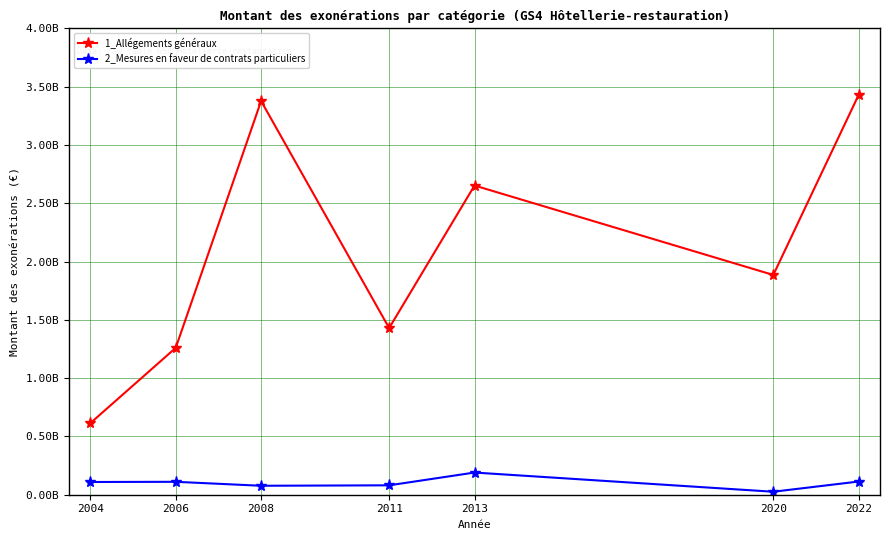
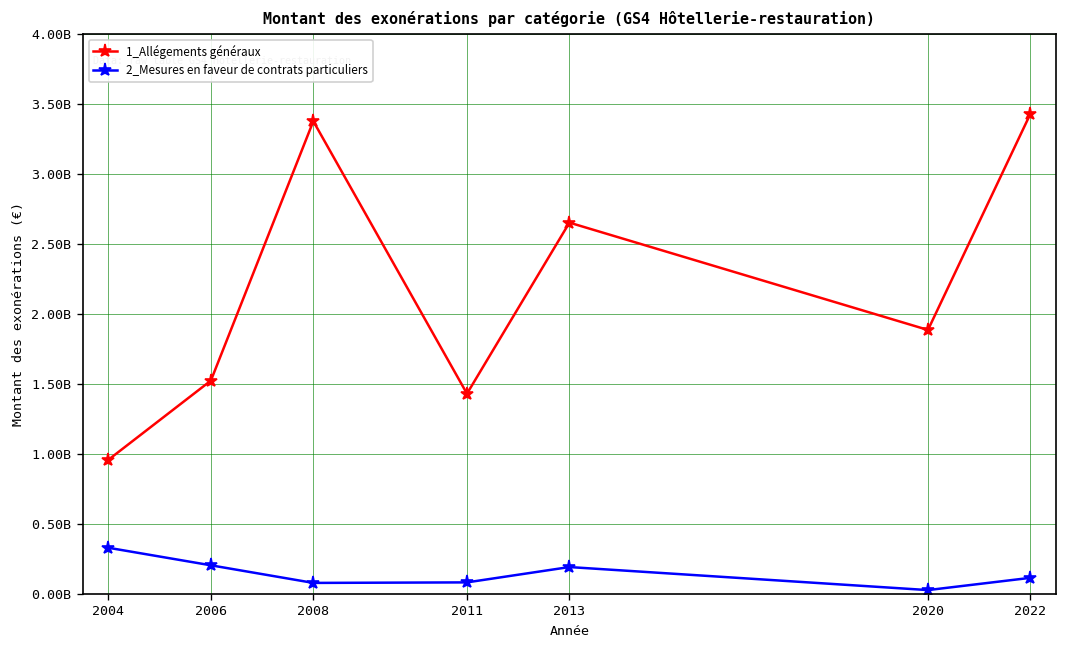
1_Allégements généraux, 2004: 610000000 -> 960000000
2_Mesures en faveur de contrats particuliers, 2004: 110000000 -> 330000000
1_Allégements généraux, 2006: 1260000000 -> 1520000000
2_Mesures en faveur de contrats particuliers, 2006: 110000000 -> 200000000
